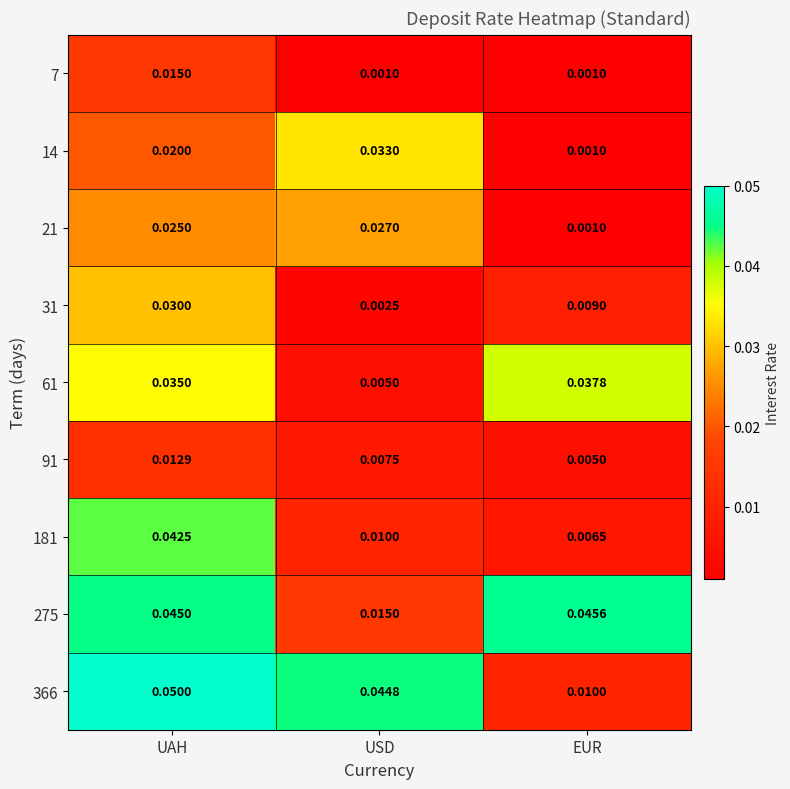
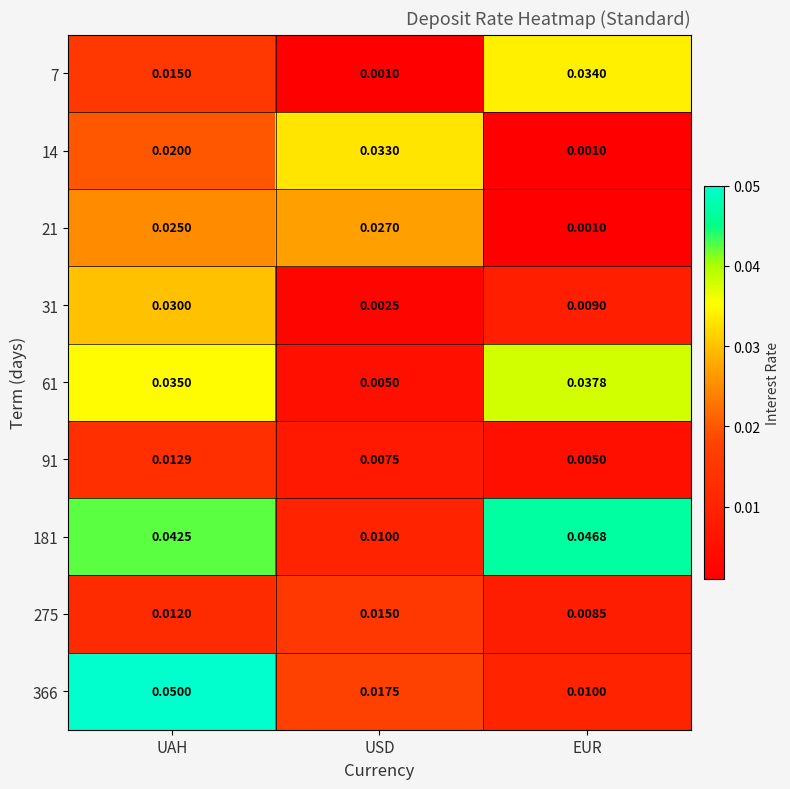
7, EUR: 0.0010 -> 0.0340
181, EUR: 0.0065 -> 0.0468
275, UAH: 0.0450 -> 0.0120
275, EUR: 0.0456 -> 0.0085
366, USD: 0.0448 -> 0.0175
